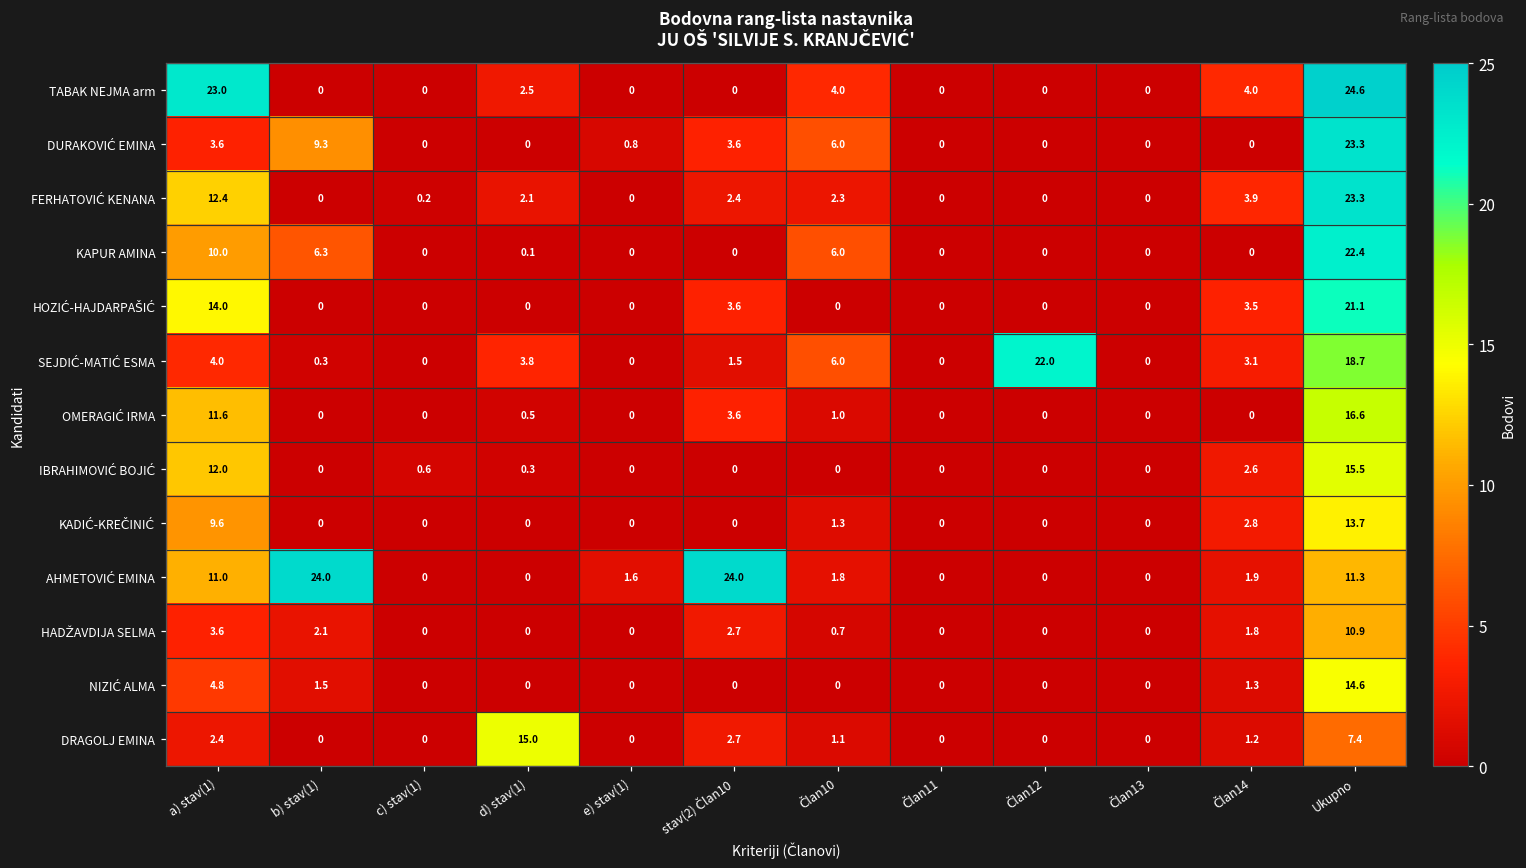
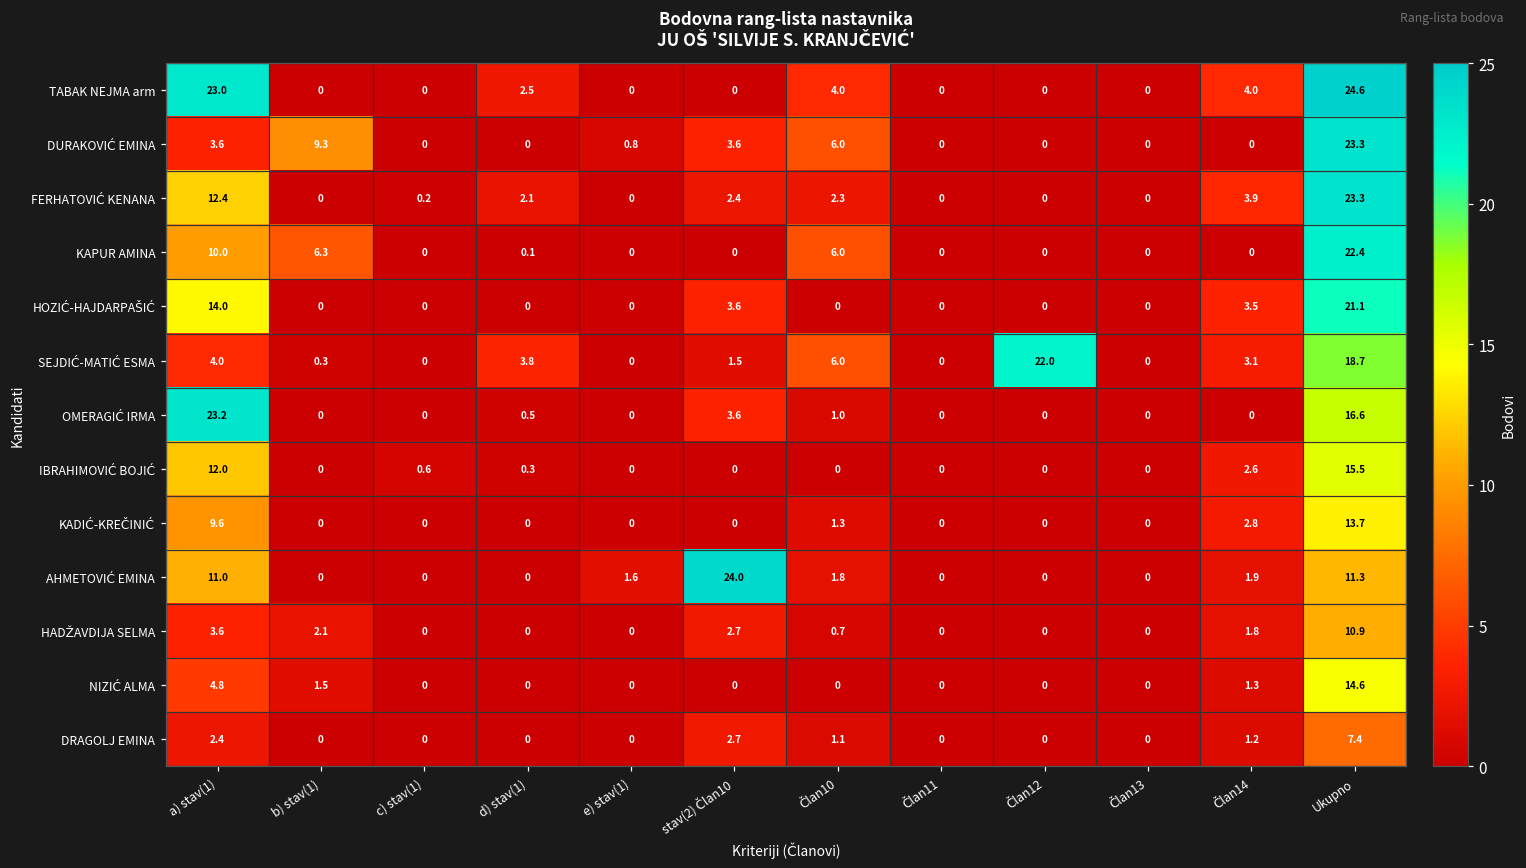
OMERAGIĆ IRMA, a) stav(1): 11.6 -> 23.2
AHMETOVIĆ EMINA, b) stav(1): 24.0 -> 0
DRAGOLJ EMINA, d) stav(1): 15.0 -> 0
